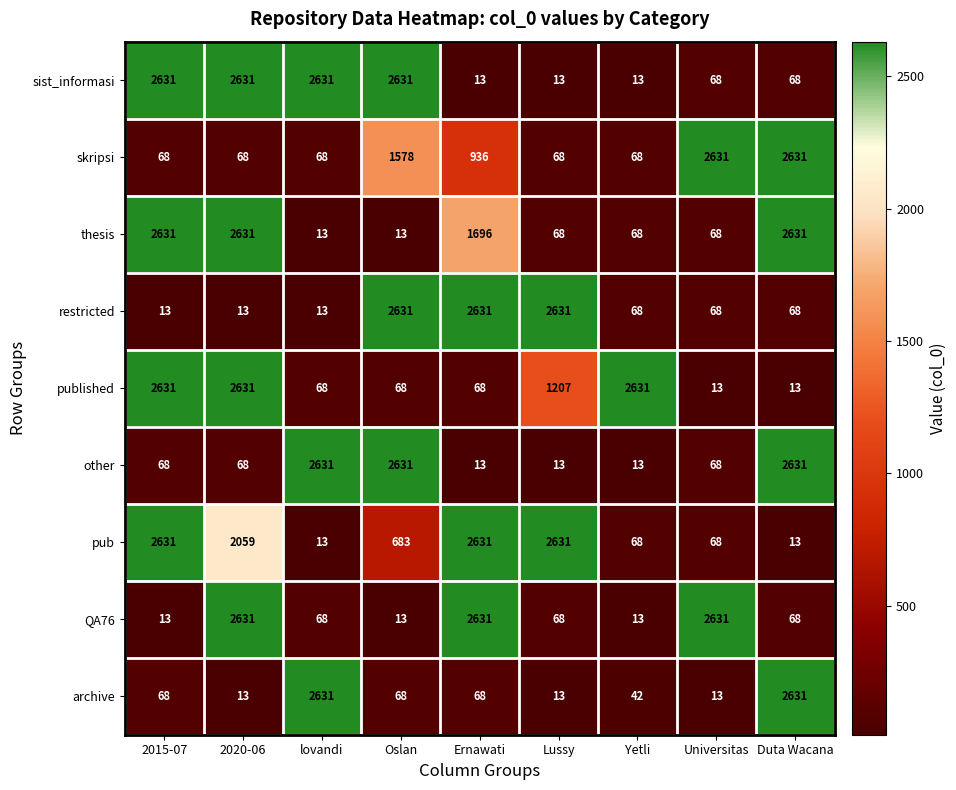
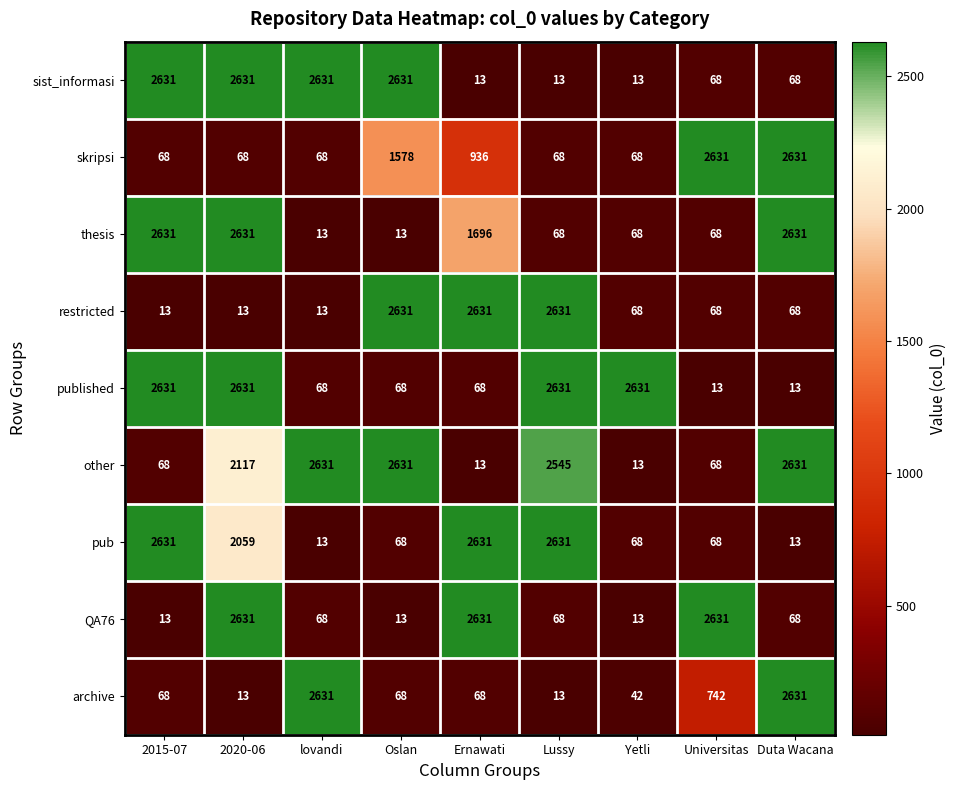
published, Lussy: 1207 -> 2631
other, 2020-06: 68 -> 2117
other, Lussy: 13 -> 2545
pub, Oslan: 683 -> 68
archive, Universitas: 13 -> 742
